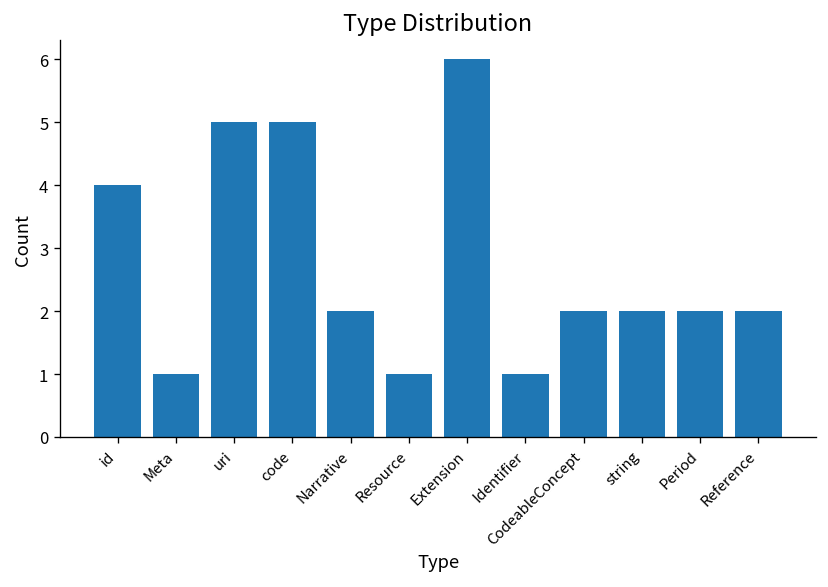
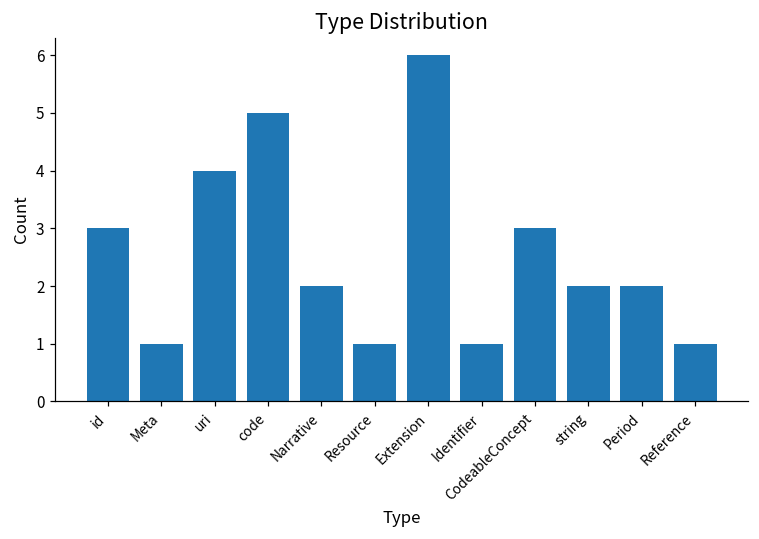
id: 4 -> 3
uri: 5 -> 4
CodeableConcept: 2 -> 3
Reference: 2 -> 1
